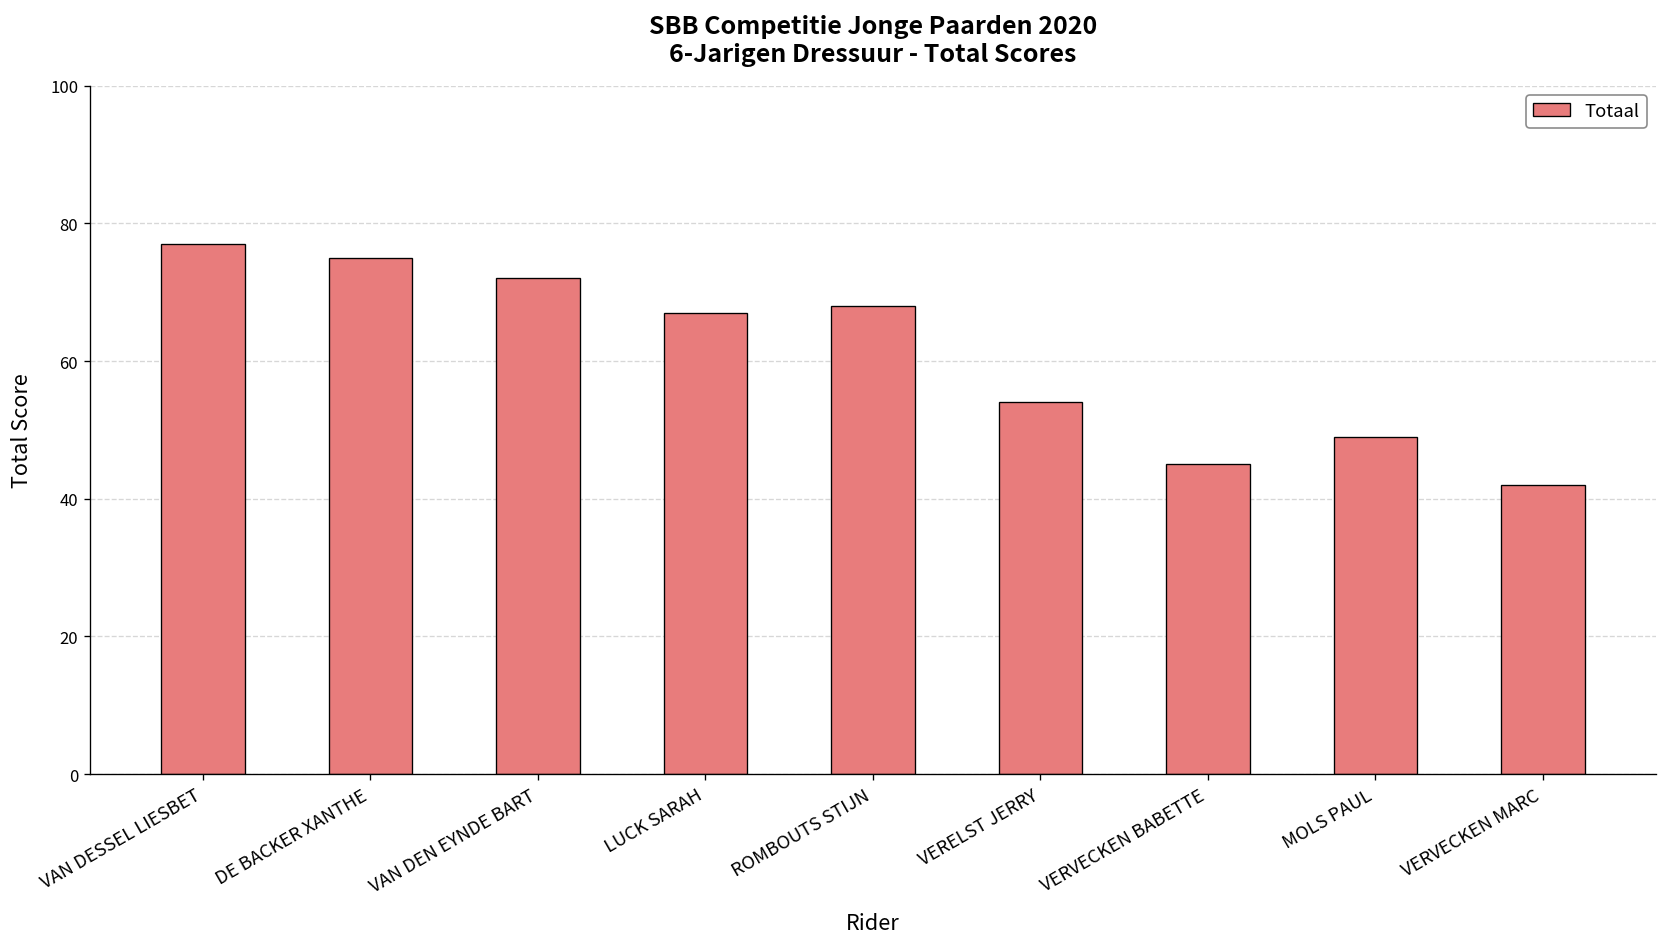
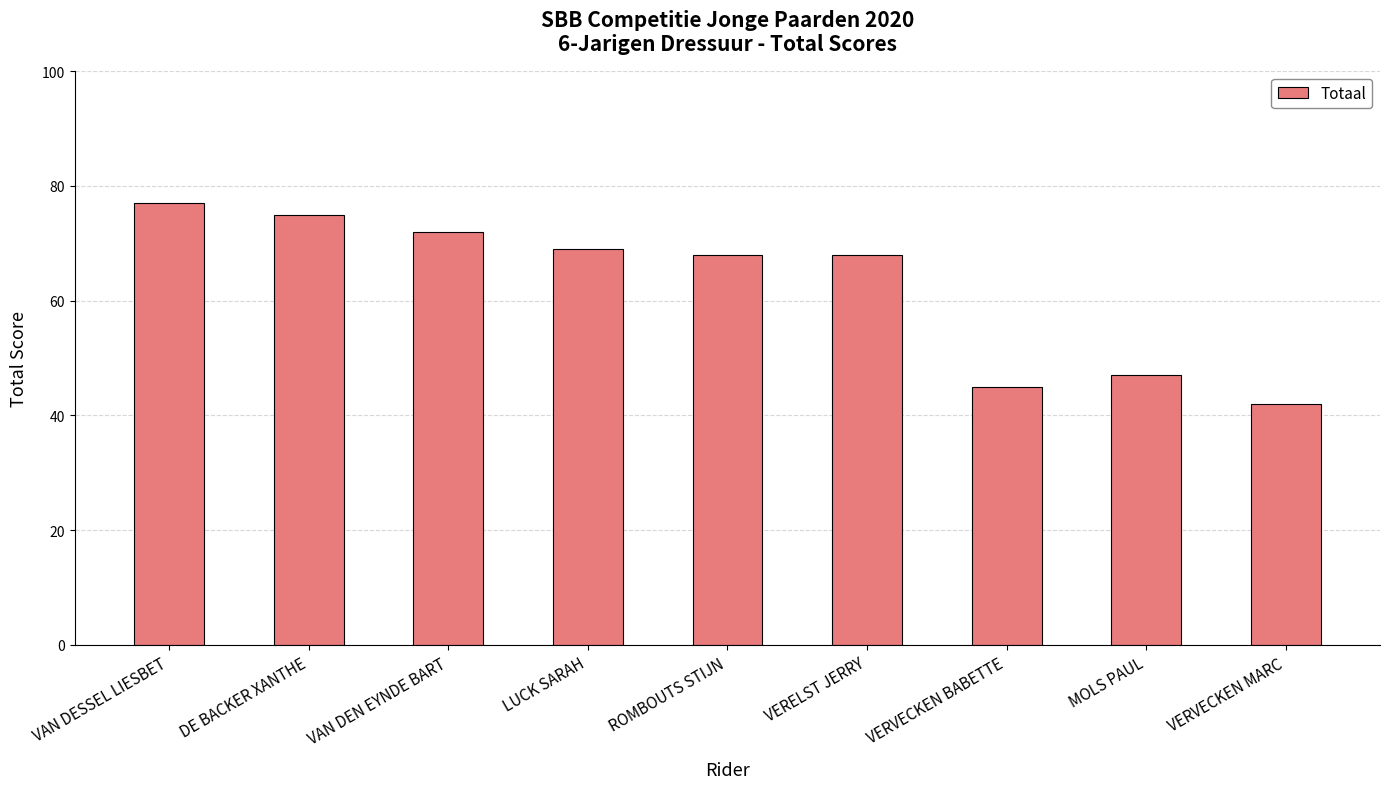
LUCK SARAH: 67 -> 69
VERELST JERRY: 54 -> 68
MOLS PAUL: 49 -> 47
